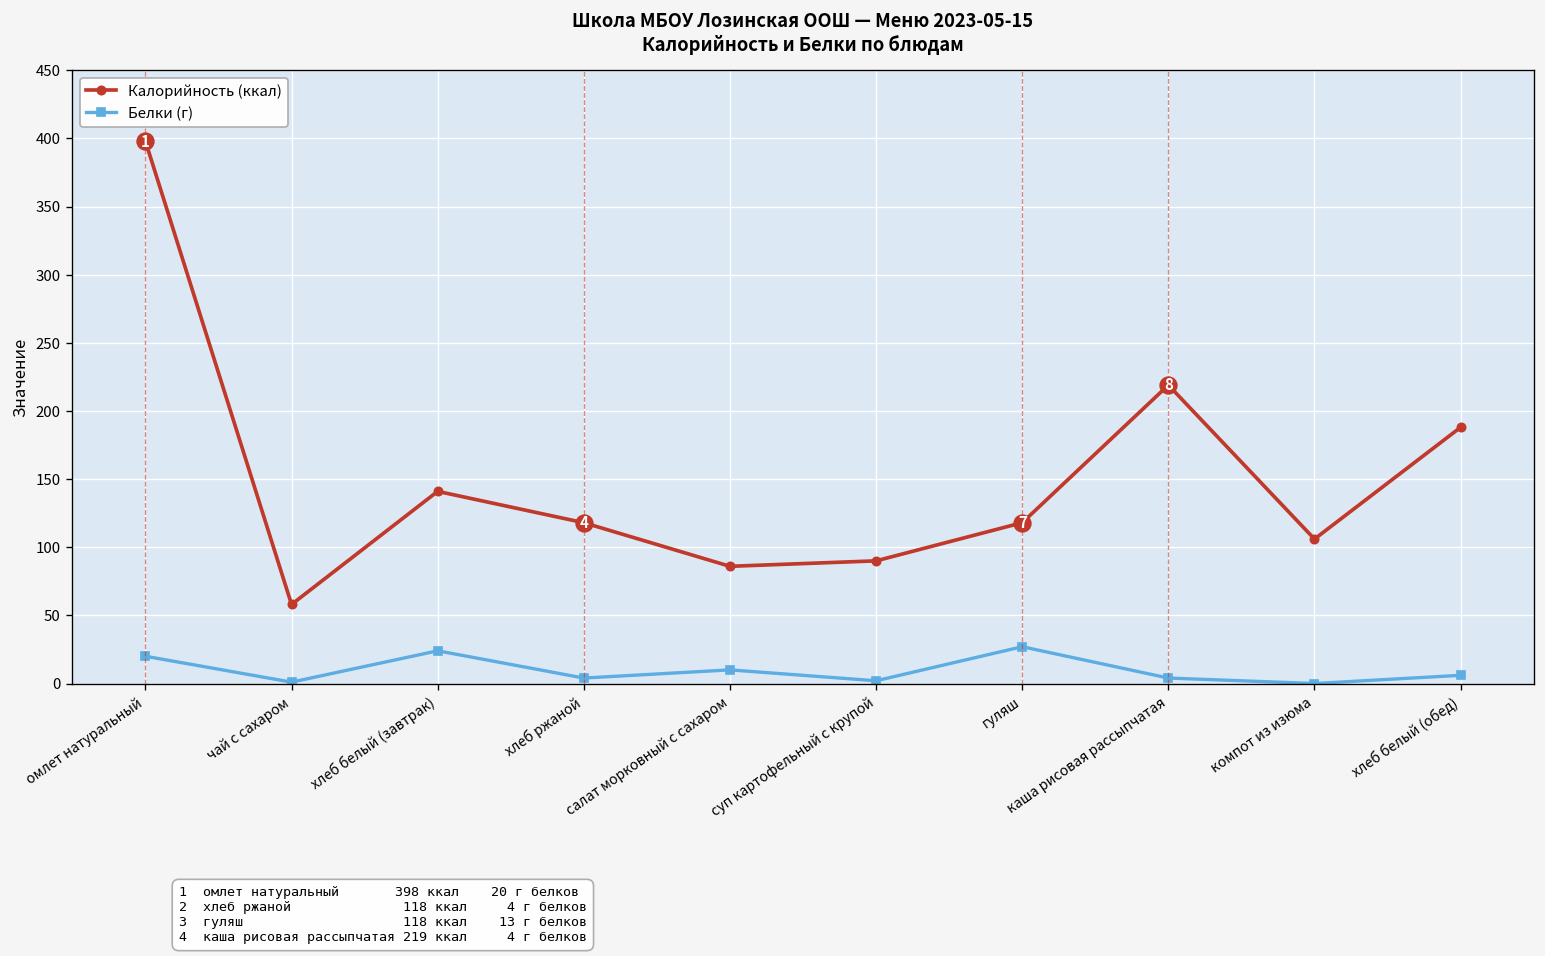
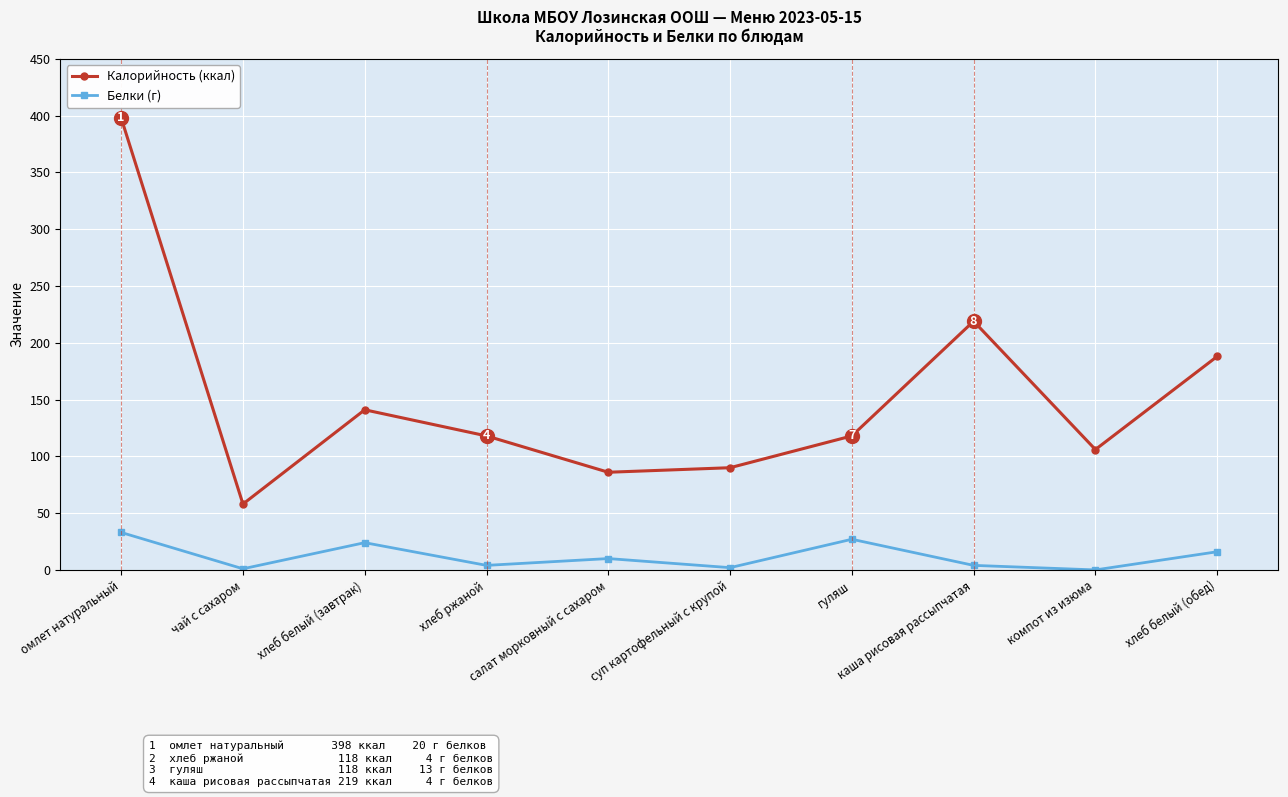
Белки (г), омлет натуральный: 20 -> 33
Белки (г), хлеб белый (обед): 6 -> 16
